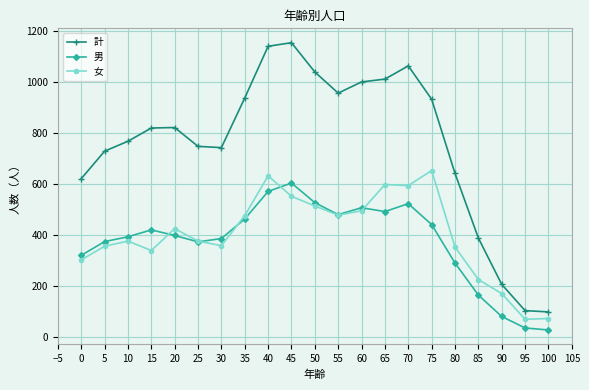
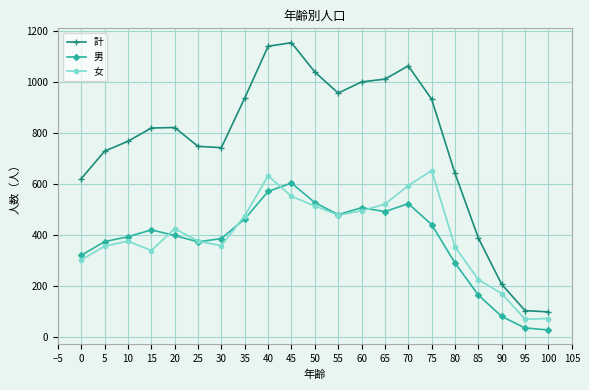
女, 65: 600 -> 520
